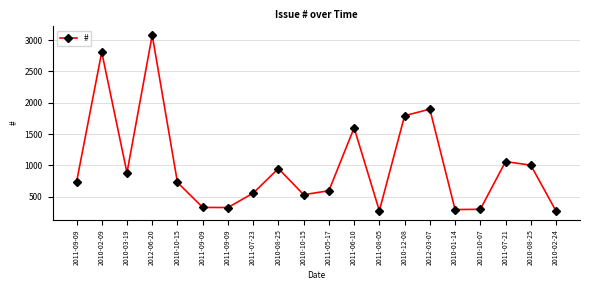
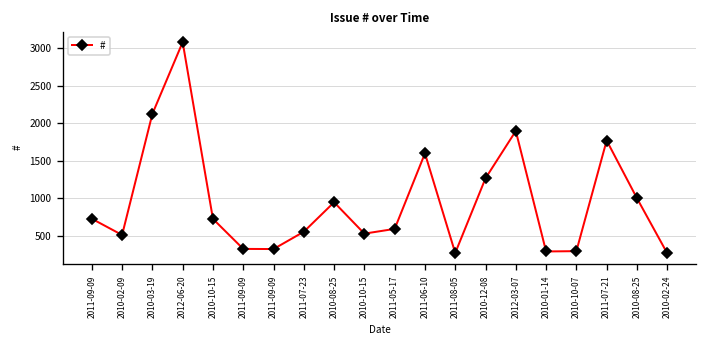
2010-02-09: 2800 -> 500
2010-03-19: 900 -> 2100
2010-12-08: 1800 -> 1300
2011-07-21: 1100 -> 1800
